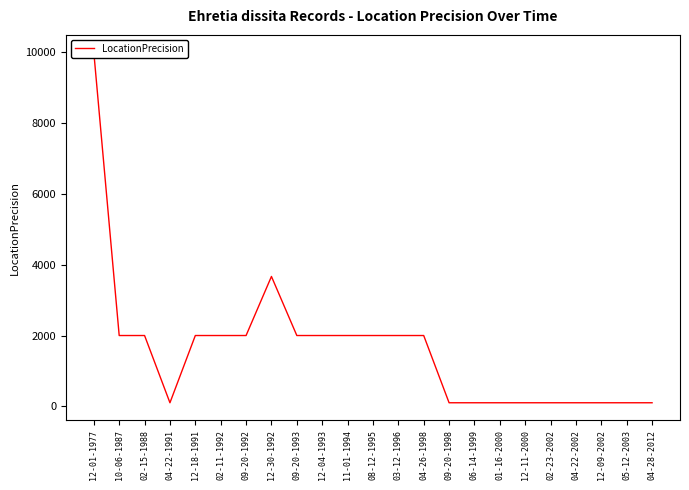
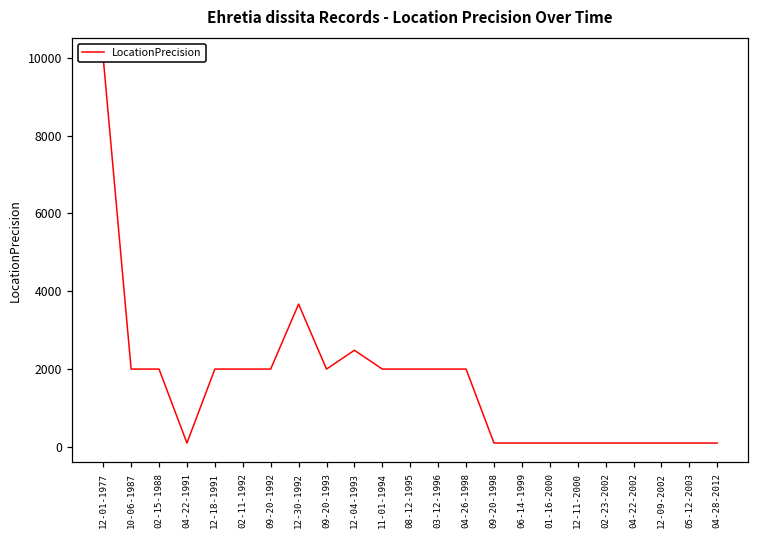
12-04-1993: 2000 -> 2500
